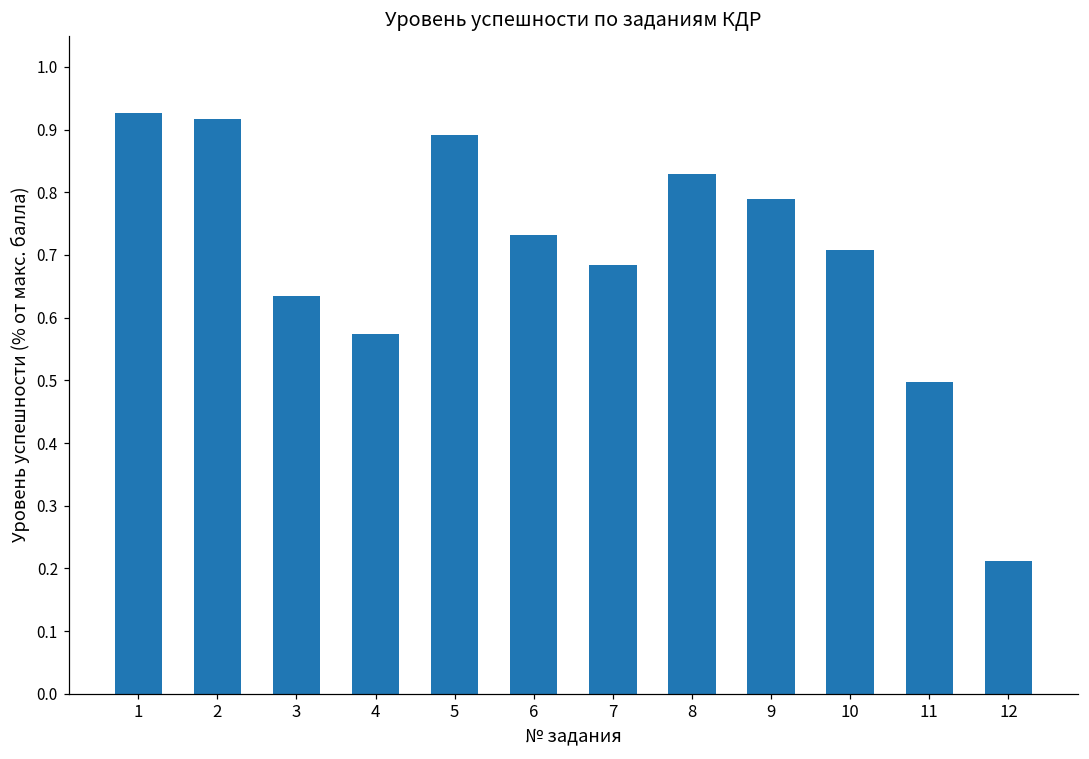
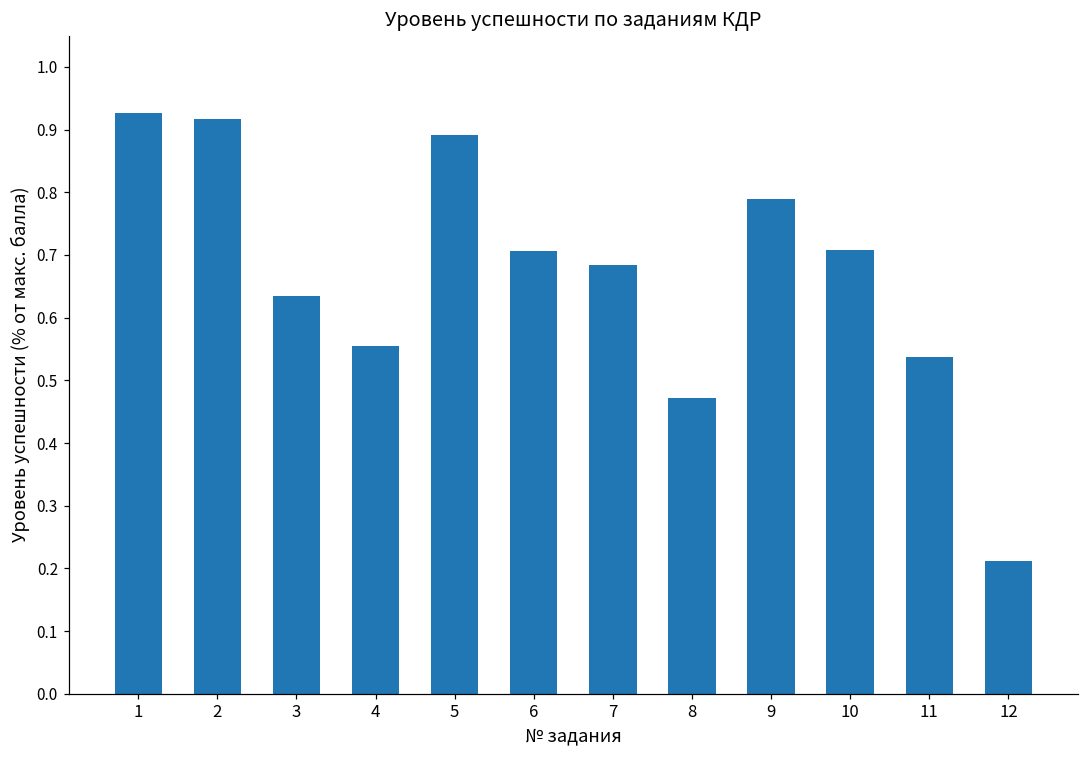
4: 0.57 -> 0.55
6: 0.73 -> 0.71
8: 0.83 -> 0.47
11: 0.50 -> 0.54
